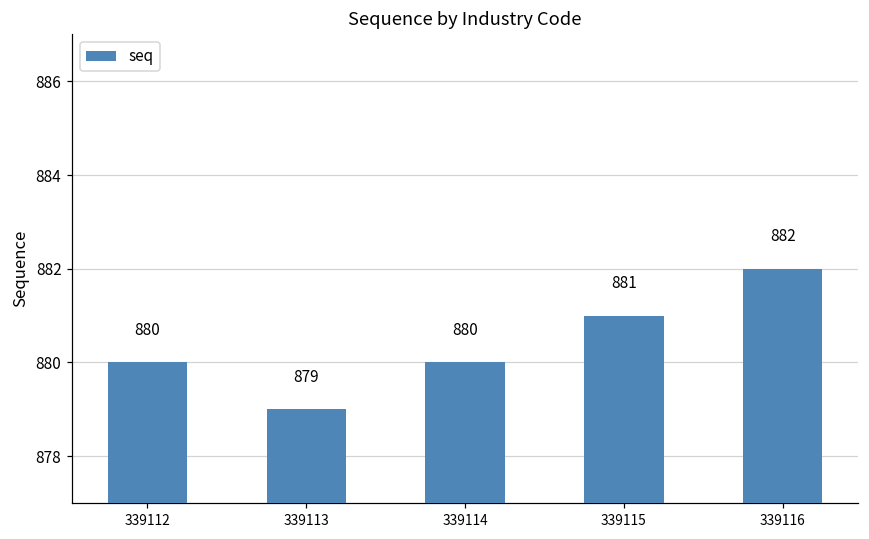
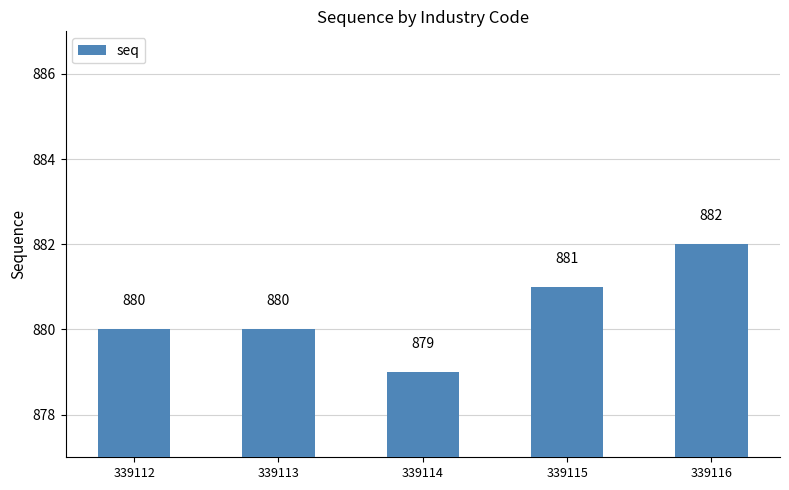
339113: 879 -> 880
339114: 880 -> 879
